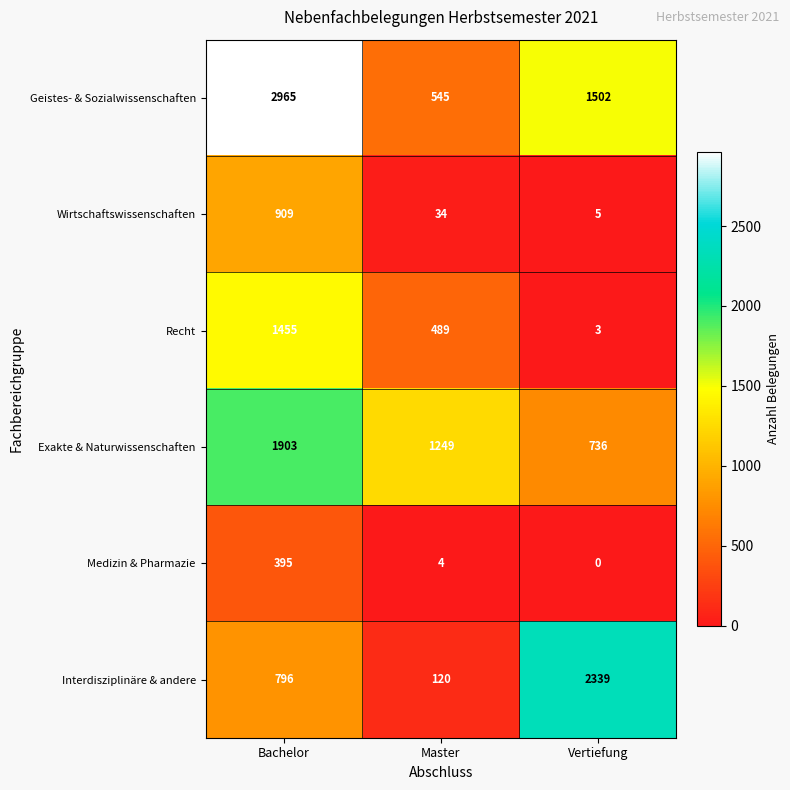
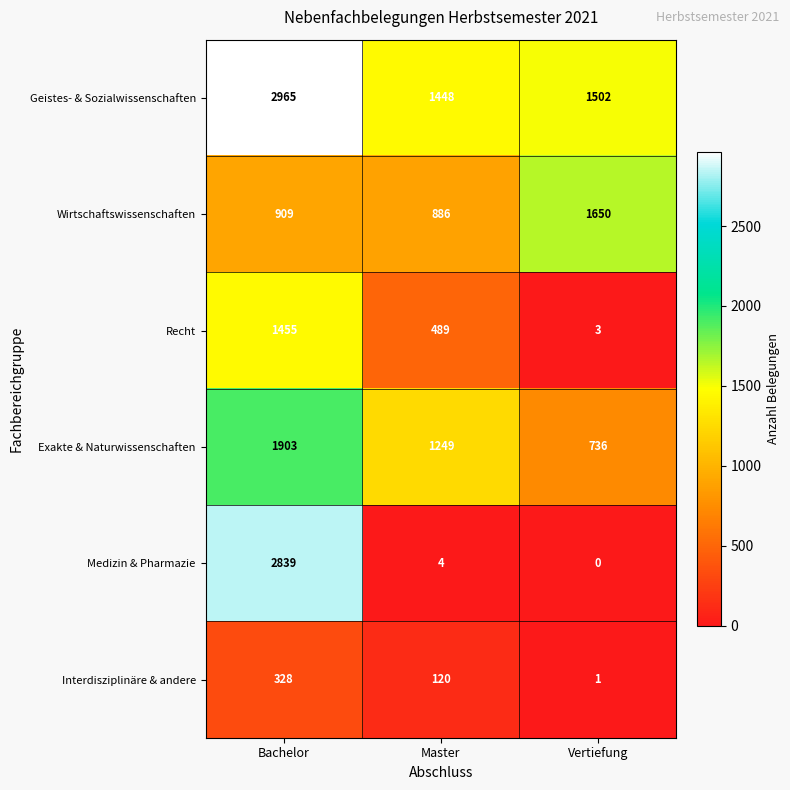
Geistes- & Sozialwissenschaften, Master: 545 -> 1448
Wirtschaftswissenschaften, Master: 34 -> 886
Wirtschaftswissenschaften, Vertiefung: 5 -> 1650
Medizin & Pharmazie, Bachelor: 395 -> 2839
Interdisziplinäre & andere, Bachelor: 796 -> 328
Interdisziplinäre & andere, Vertiefung: 2339 -> 1
